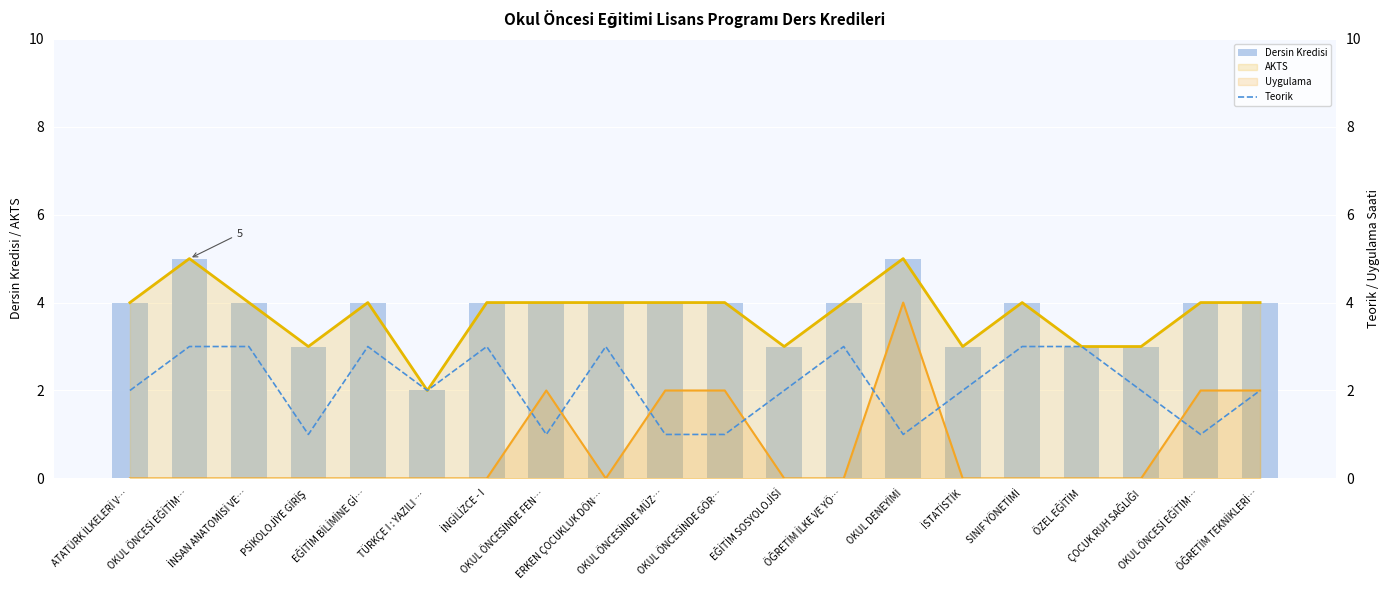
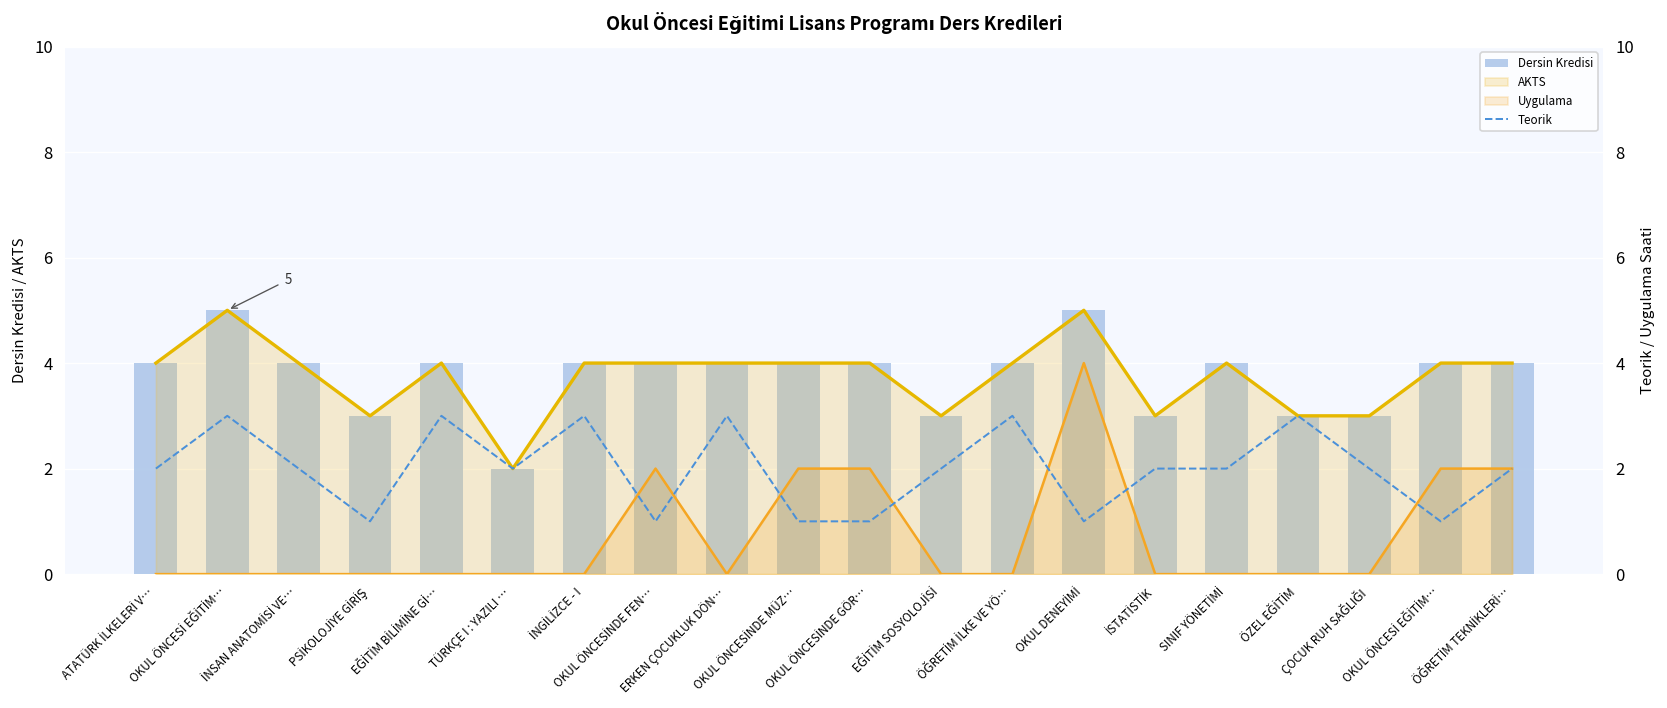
Teorik, İNSAN ANATOMİSİ VE…: 3 -> 2
Teorik, SINIF YÖNETİMİ: 3 -> 2
